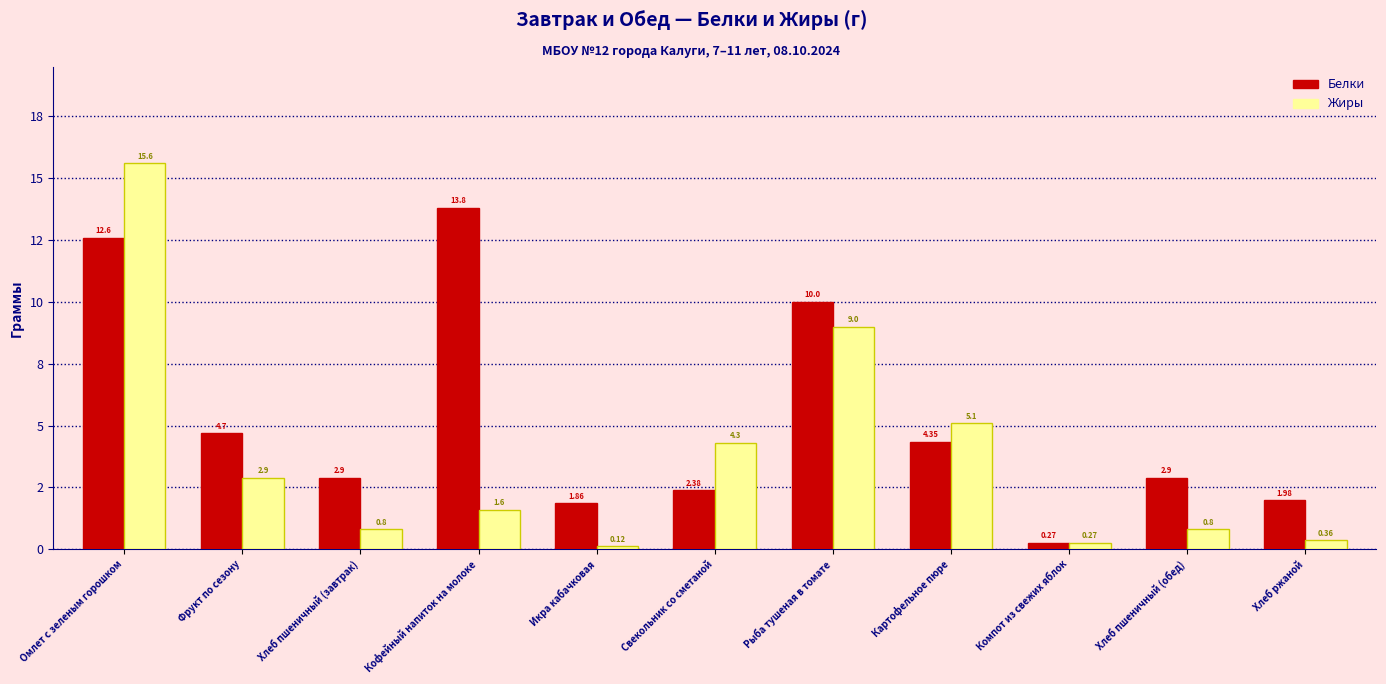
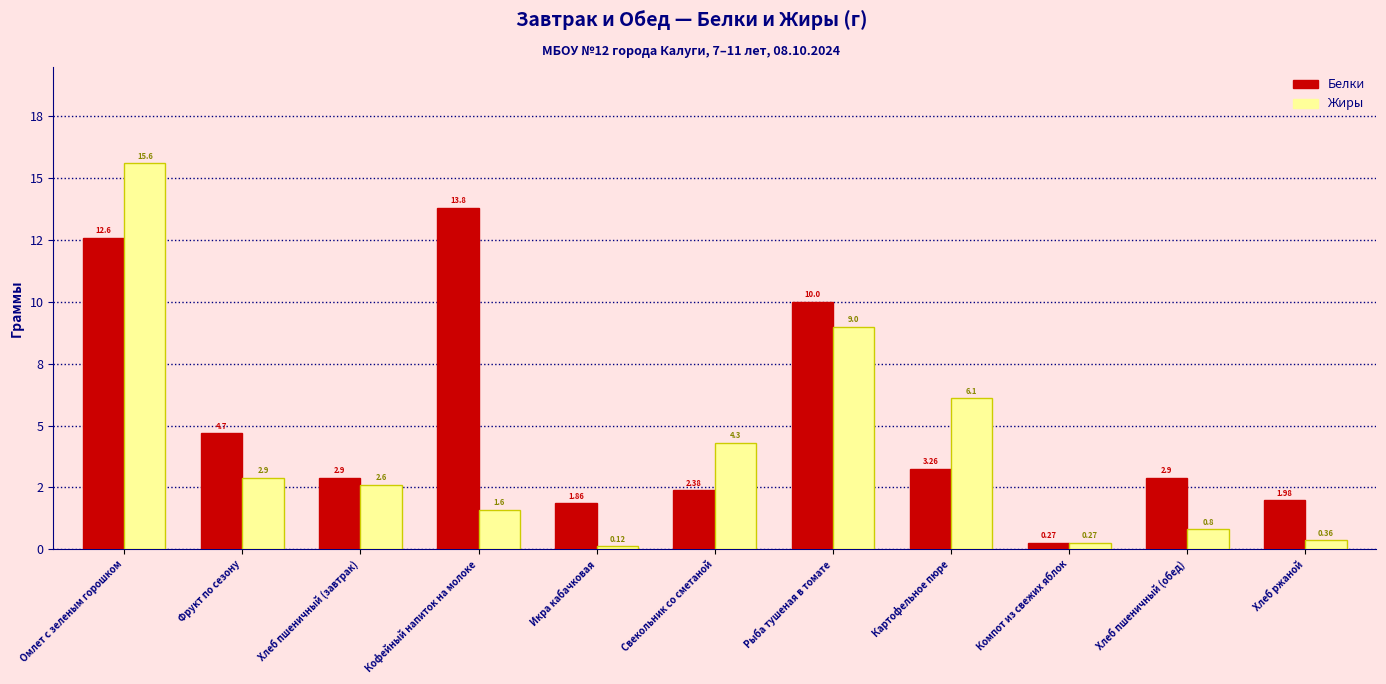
Жиры, Хлеб пшеничный (завтрак): 0.8 -> 2.6
Белки, Картофельное пюре: 4.35 -> 3.26
Жиры, Картофельное пюре: 5.1 -> 6.1
